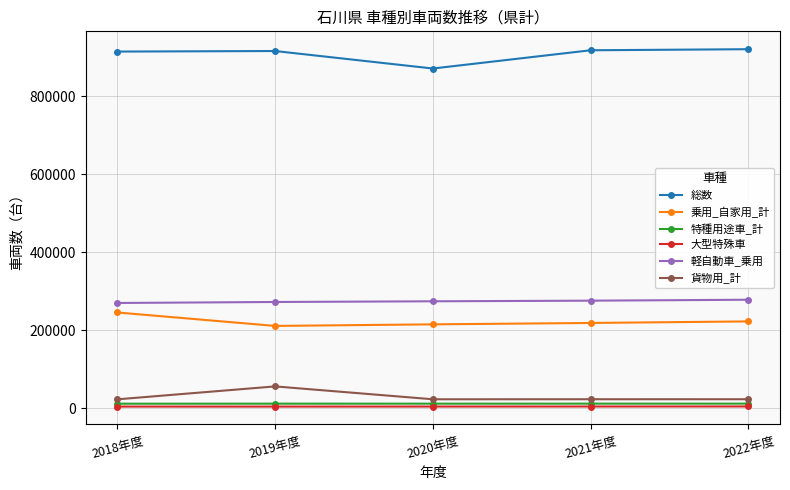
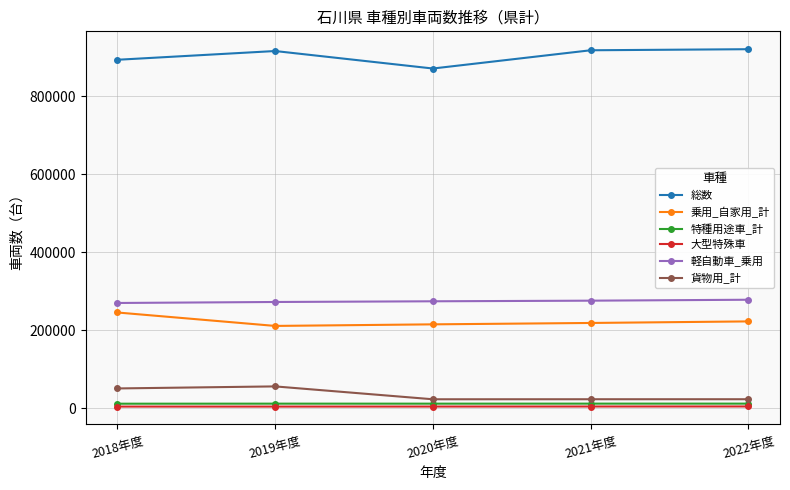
総数, 2018年度: 910000 -> 890000
貨物用_計, 2018年度: 20000 -> 50000
